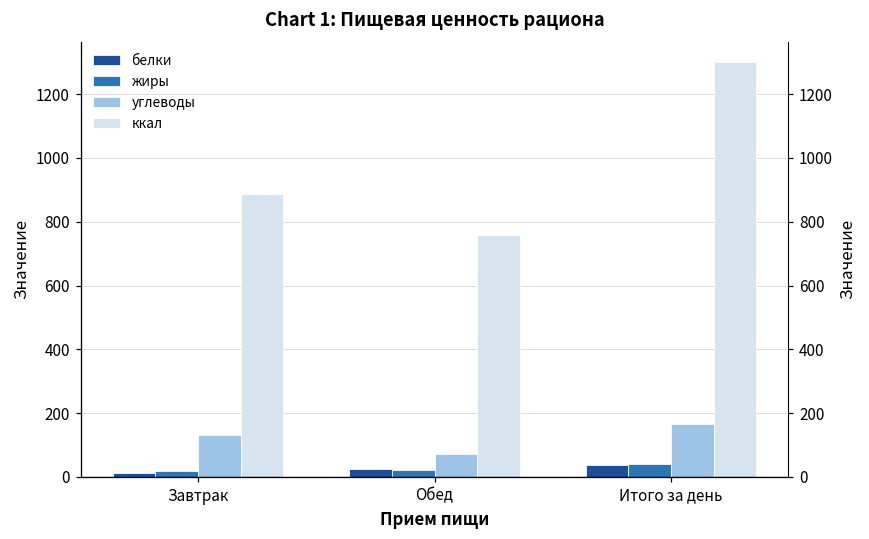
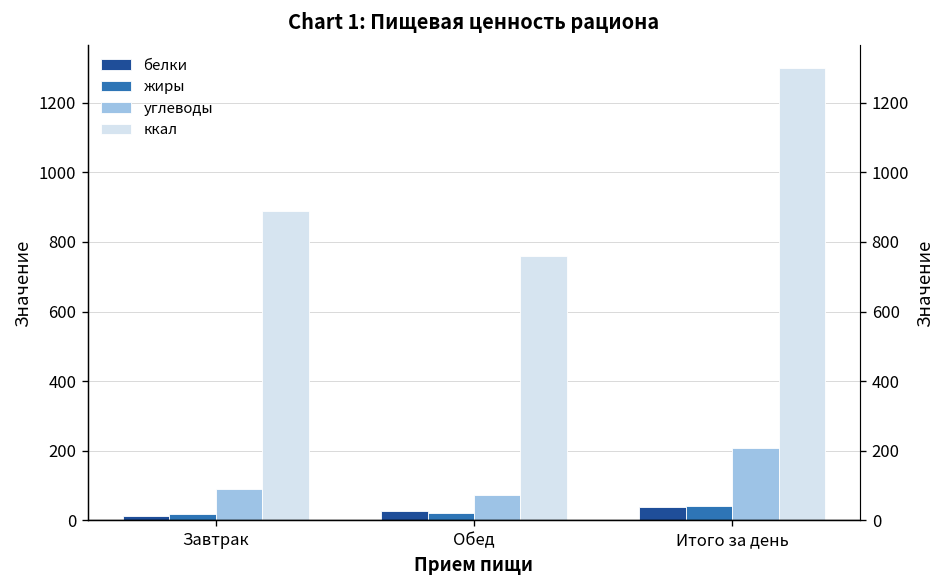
углеводы, Завтрак: 130 -> 90
углеводы, Итого за день: 170 -> 210
